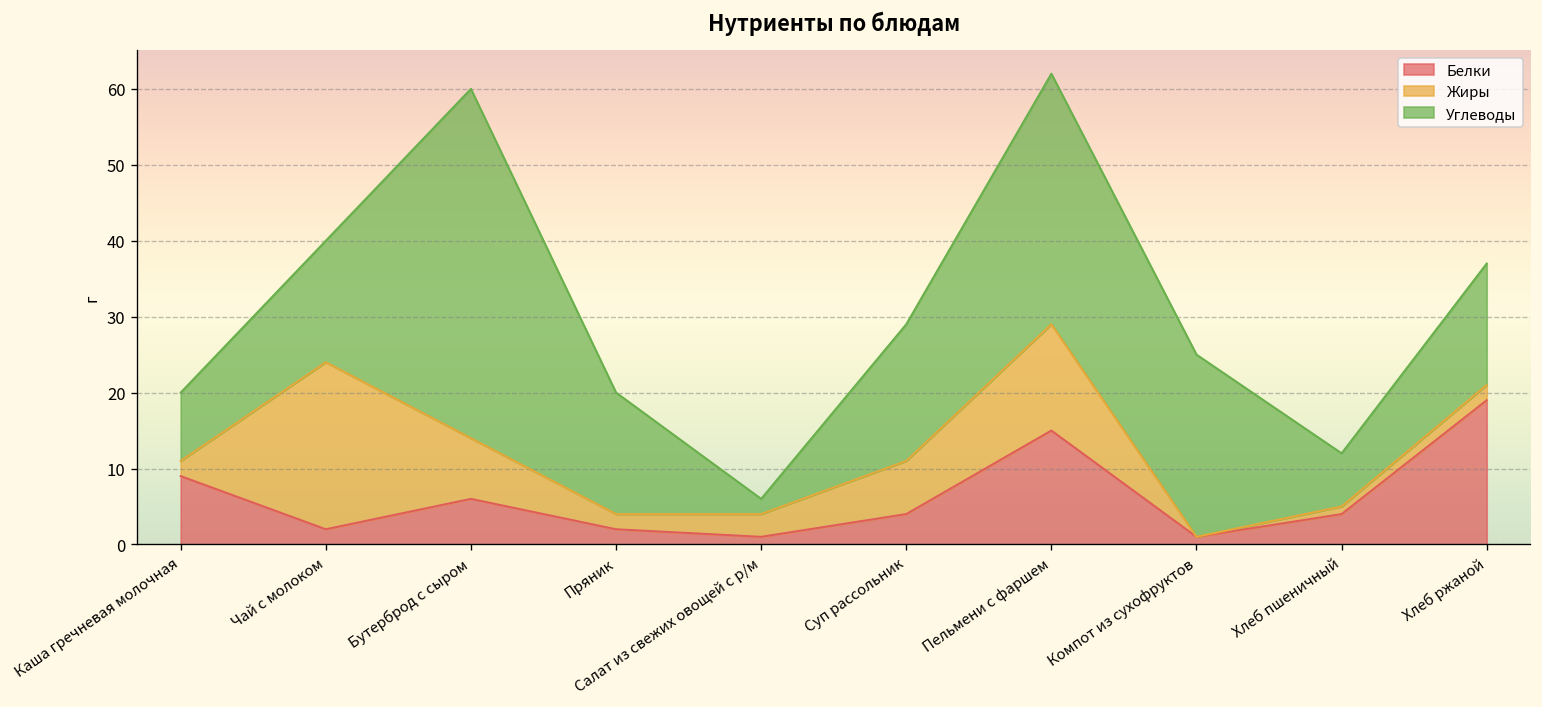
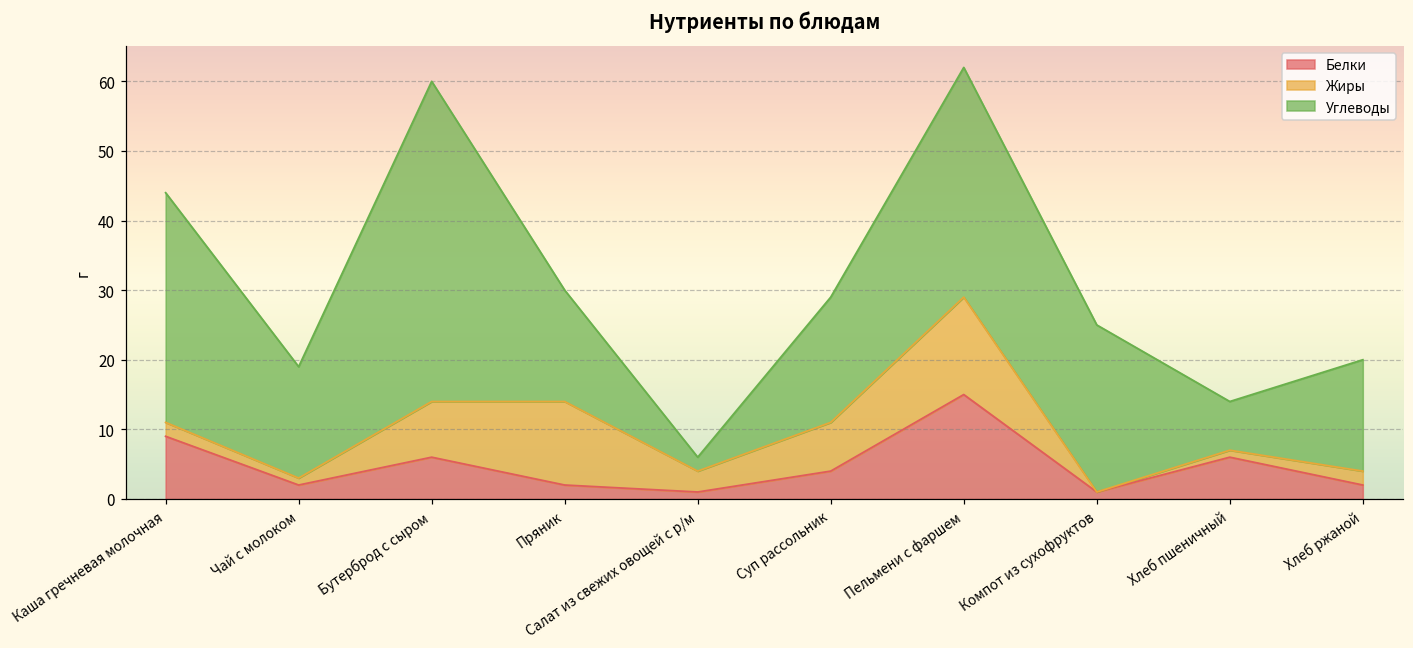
Углеводы, Каша гречневая молочная: 9 -> 33
Жиры, Чай с молоком: 22 -> 1
Жиры, Пряник: 2 -> 12
Белки, Хлеб пшеничный: 4 -> 6
Белки, Хлеб ржаной: 19 -> 2
